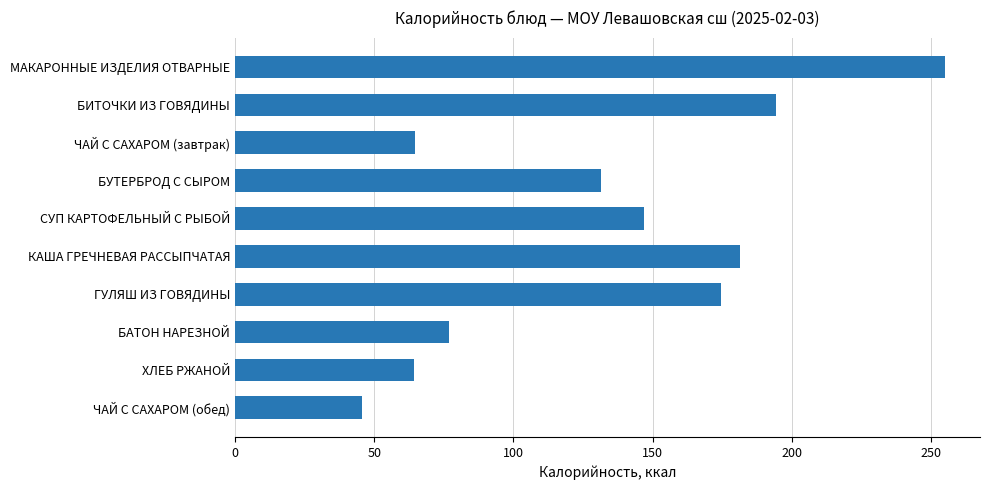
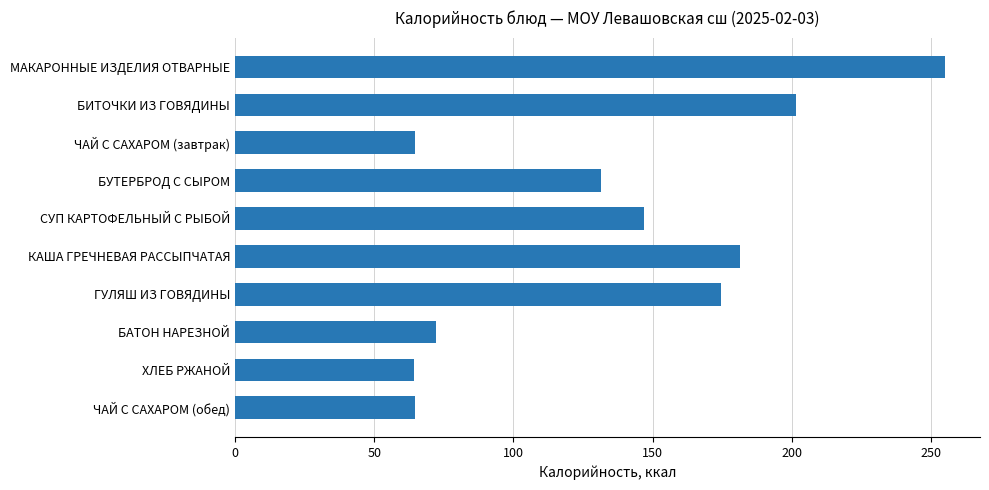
БИТОЧКИ ИЗ ГОВЯДИНЫ: 194 -> 201
БАТОН НАРЕЗНОЙ: 77 -> 72
ЧАЙ С САХАРОМ (обед): 46 -> 65
